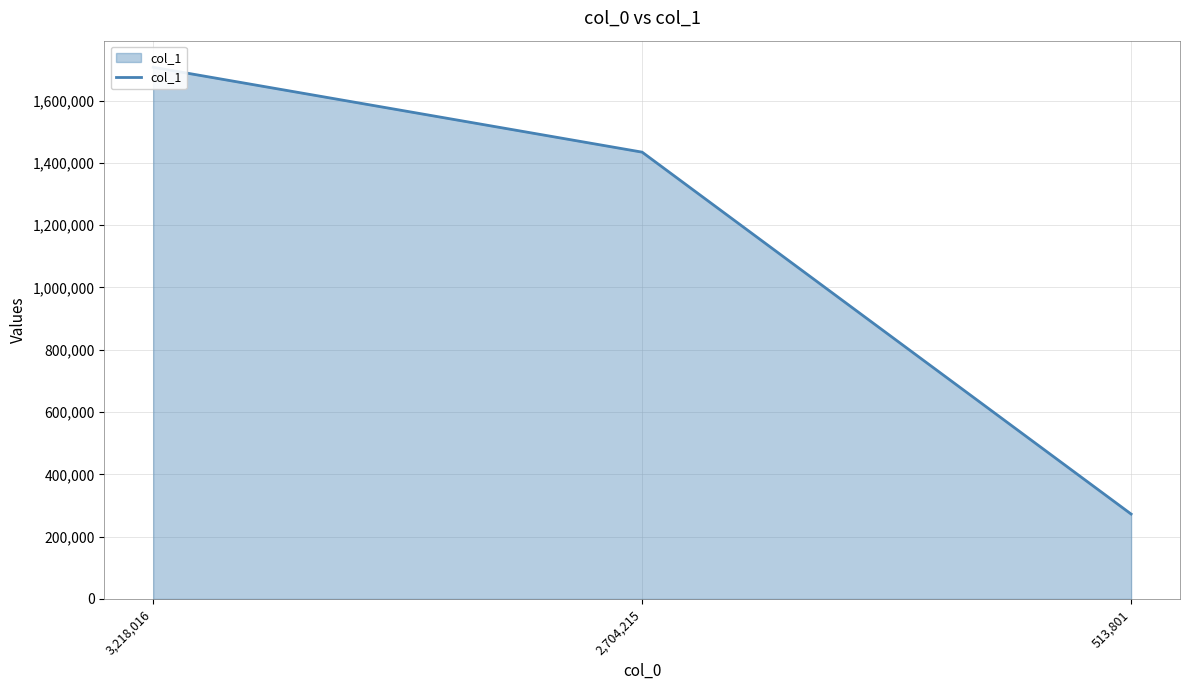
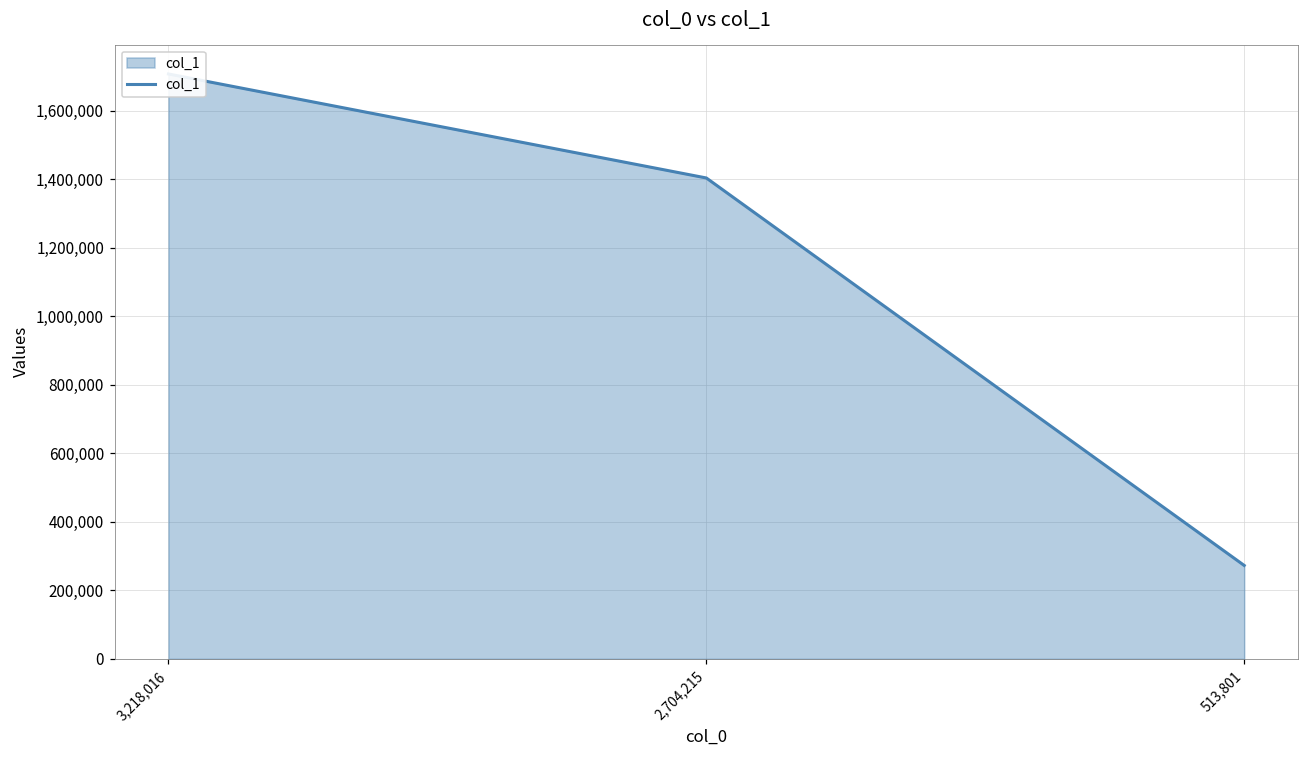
2,704,215: 1,430,000 -> 1,400,000
